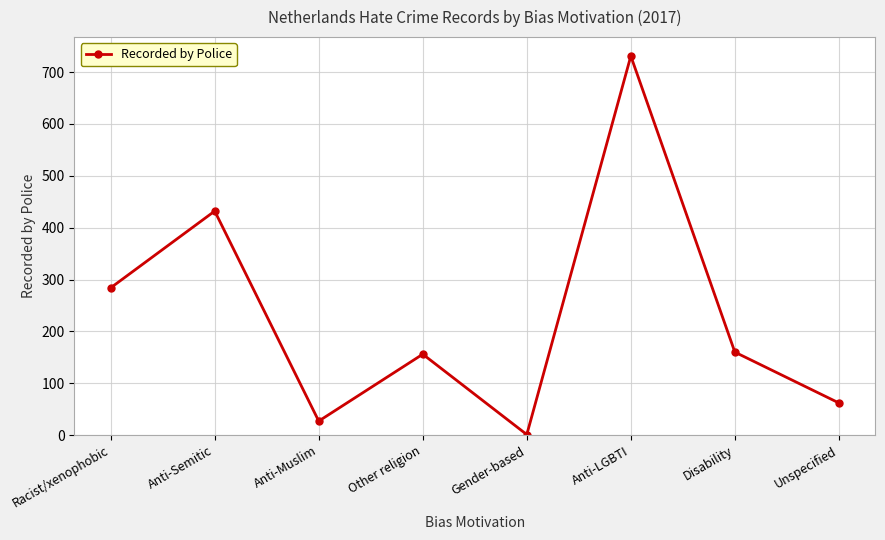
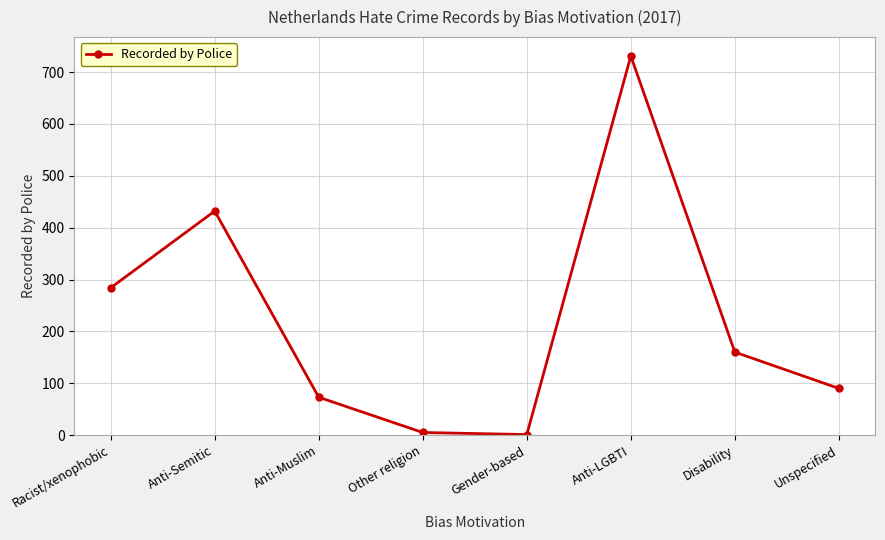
Anti-Muslim: 30 -> 70
Other religion: 160 -> 10
Unspecified: 60 -> 90
